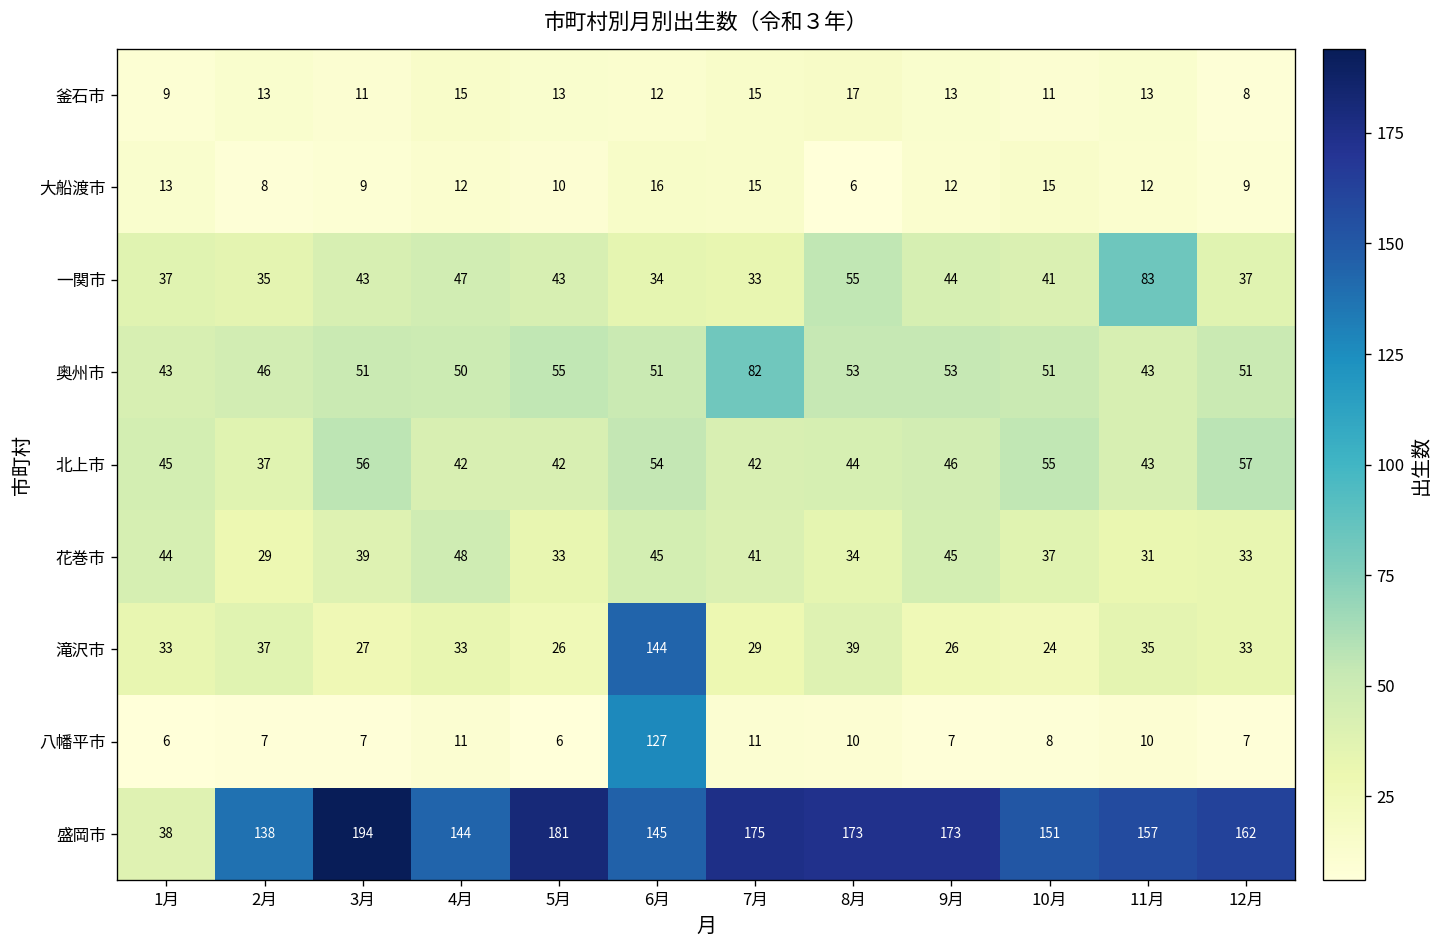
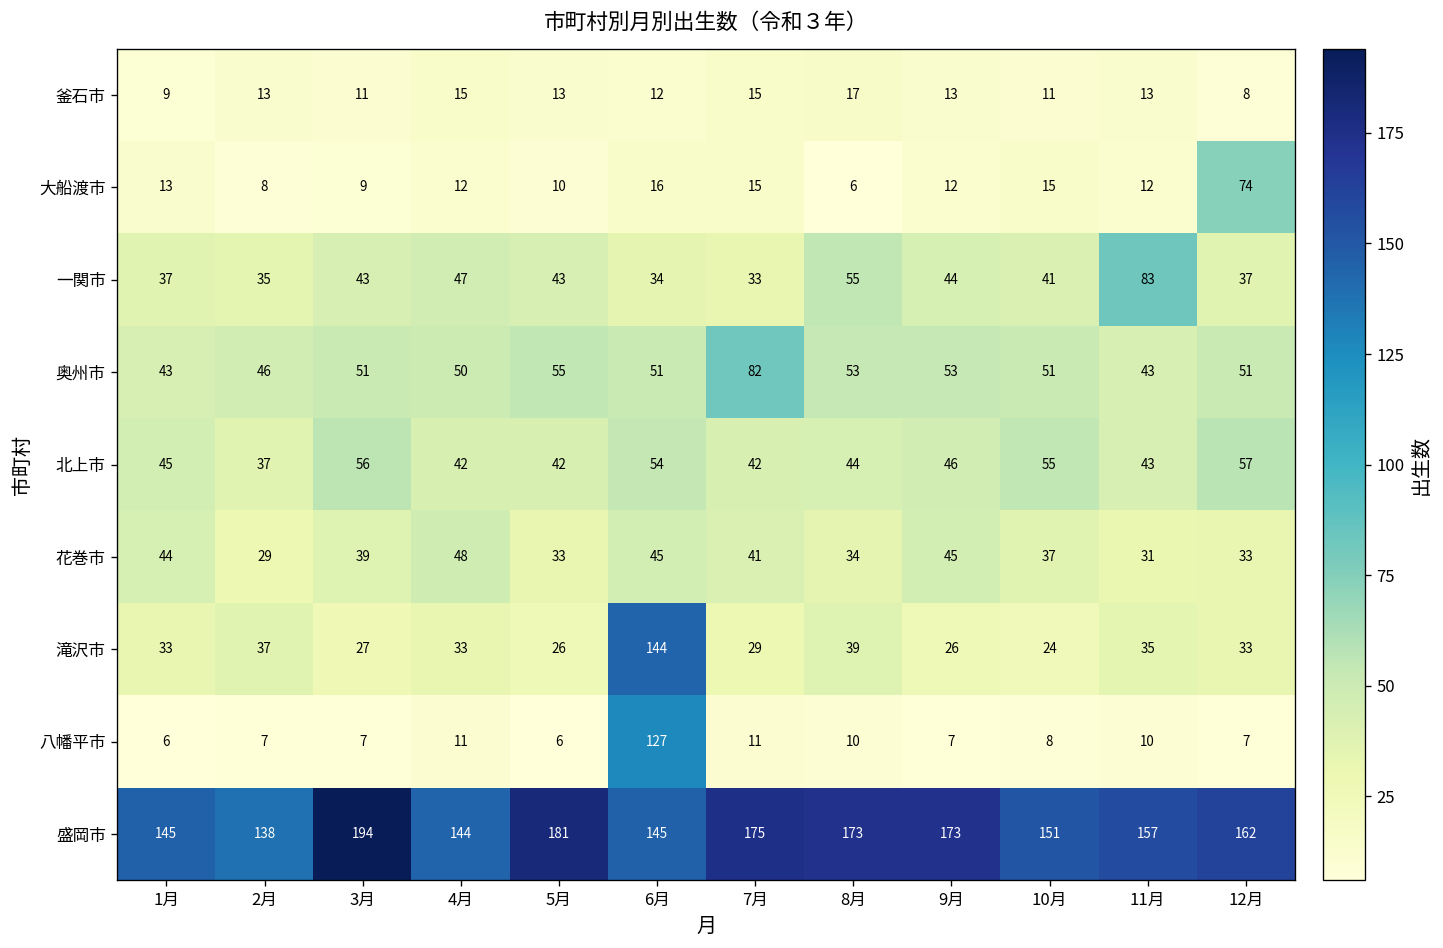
大船渡市, 12月: 9 -> 74
盛岡市, 1月: 38 -> 145
